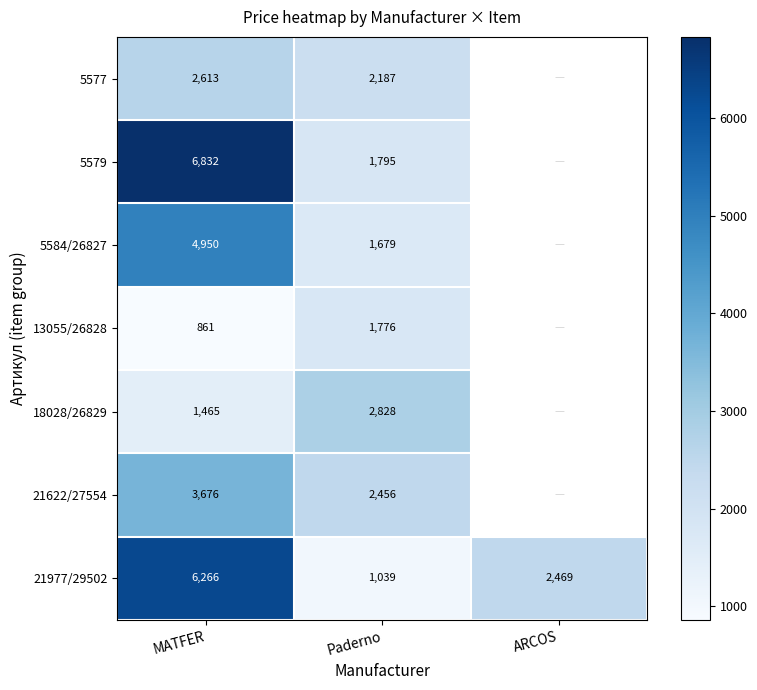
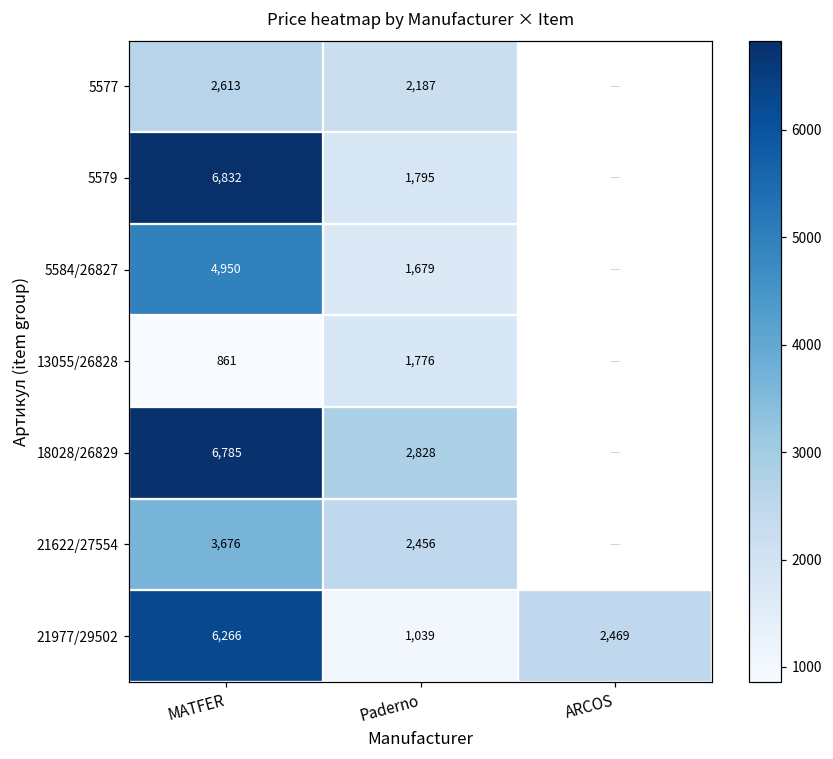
18028/26829, MATFER: 1,465 -> 6,785
